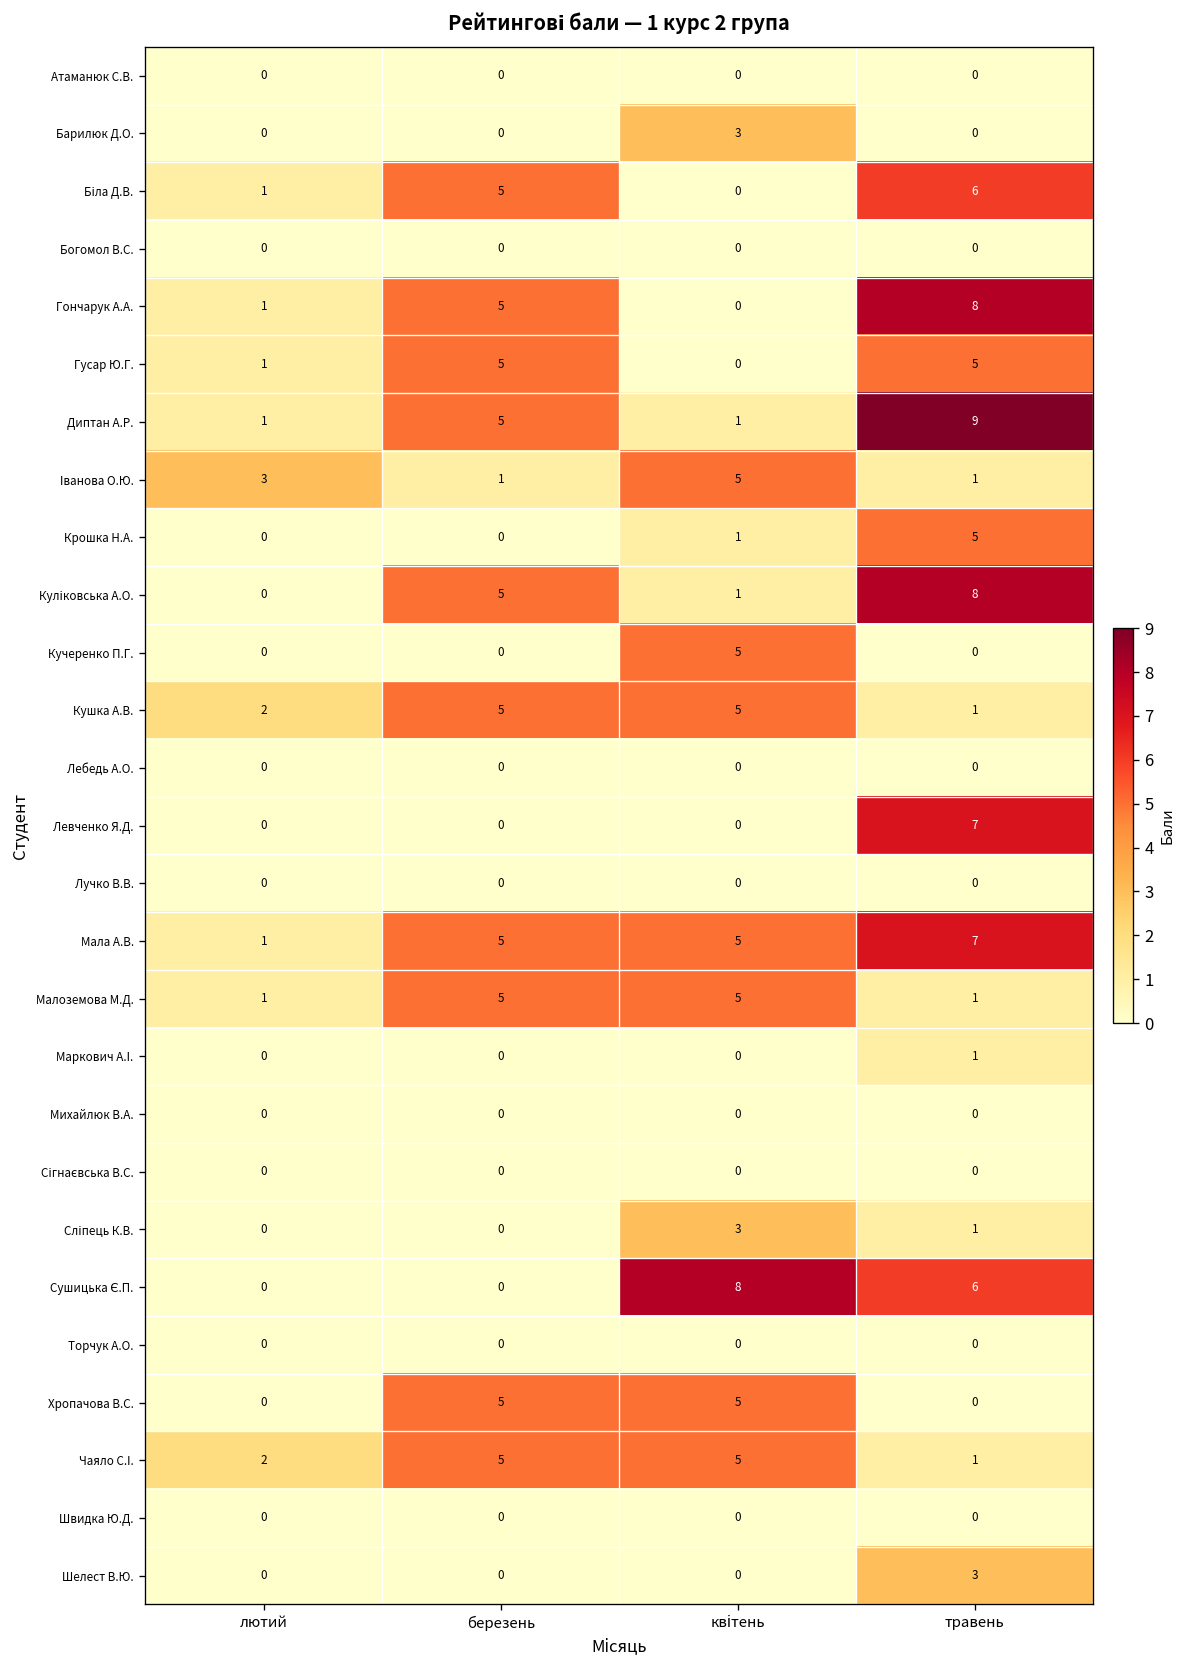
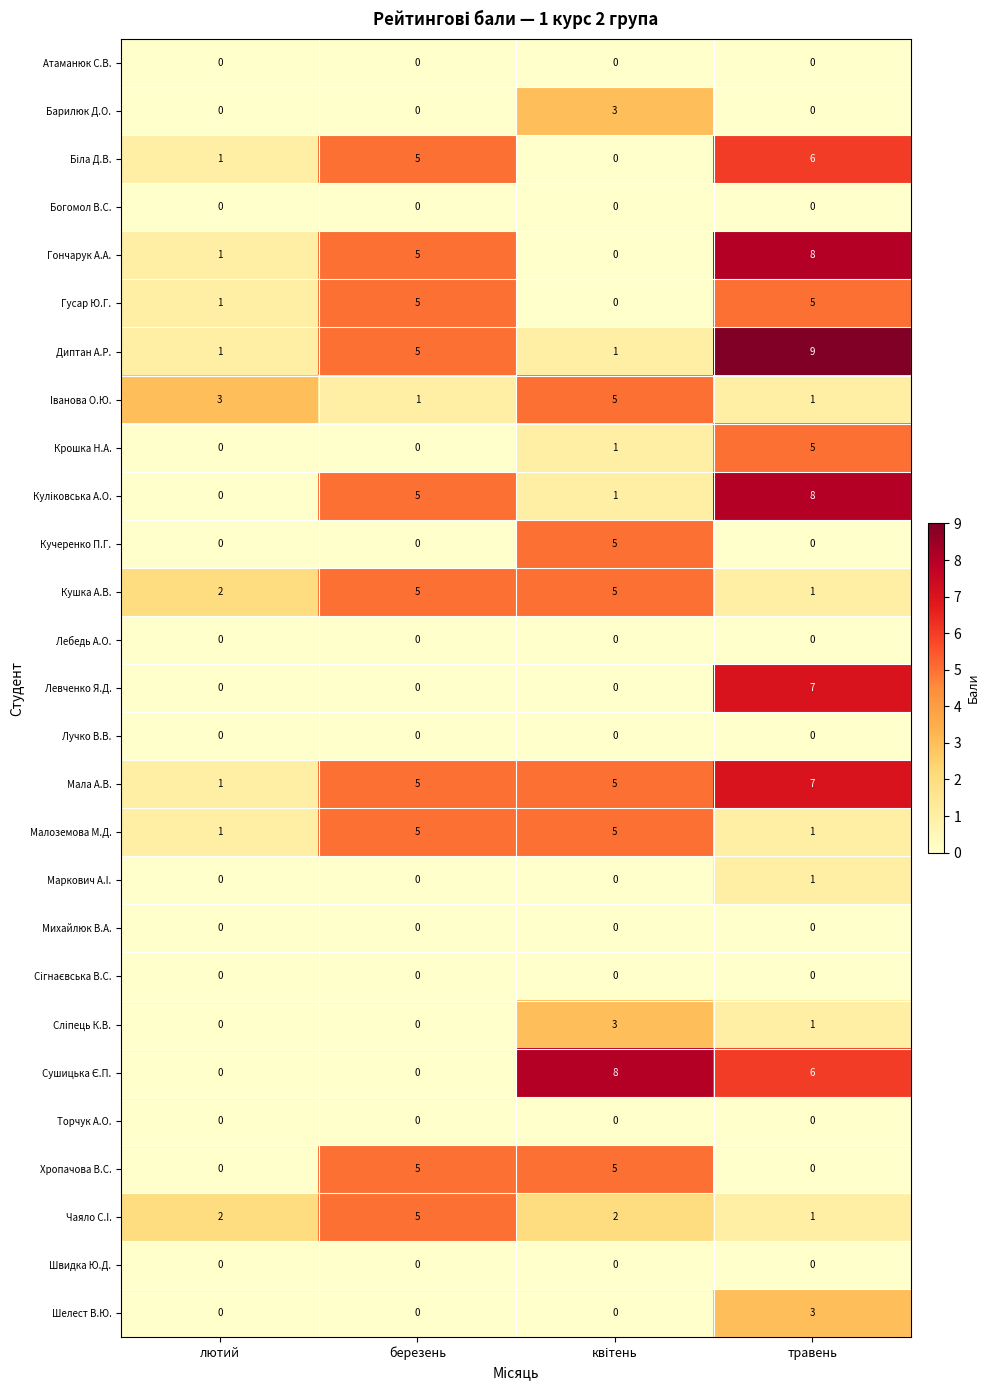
Чаяло С.І., квітень: 5 -> 2
